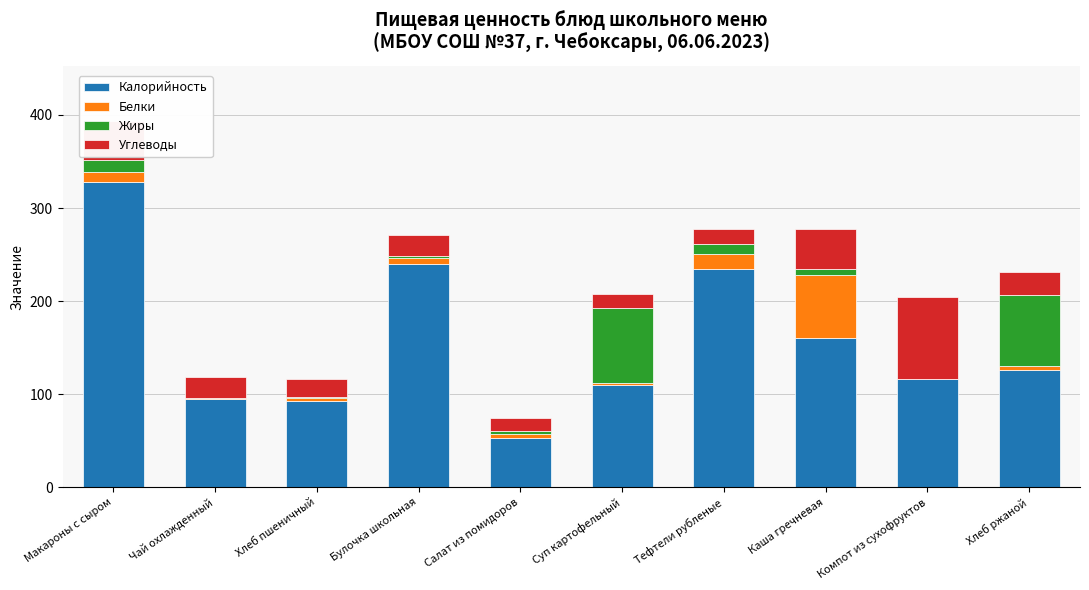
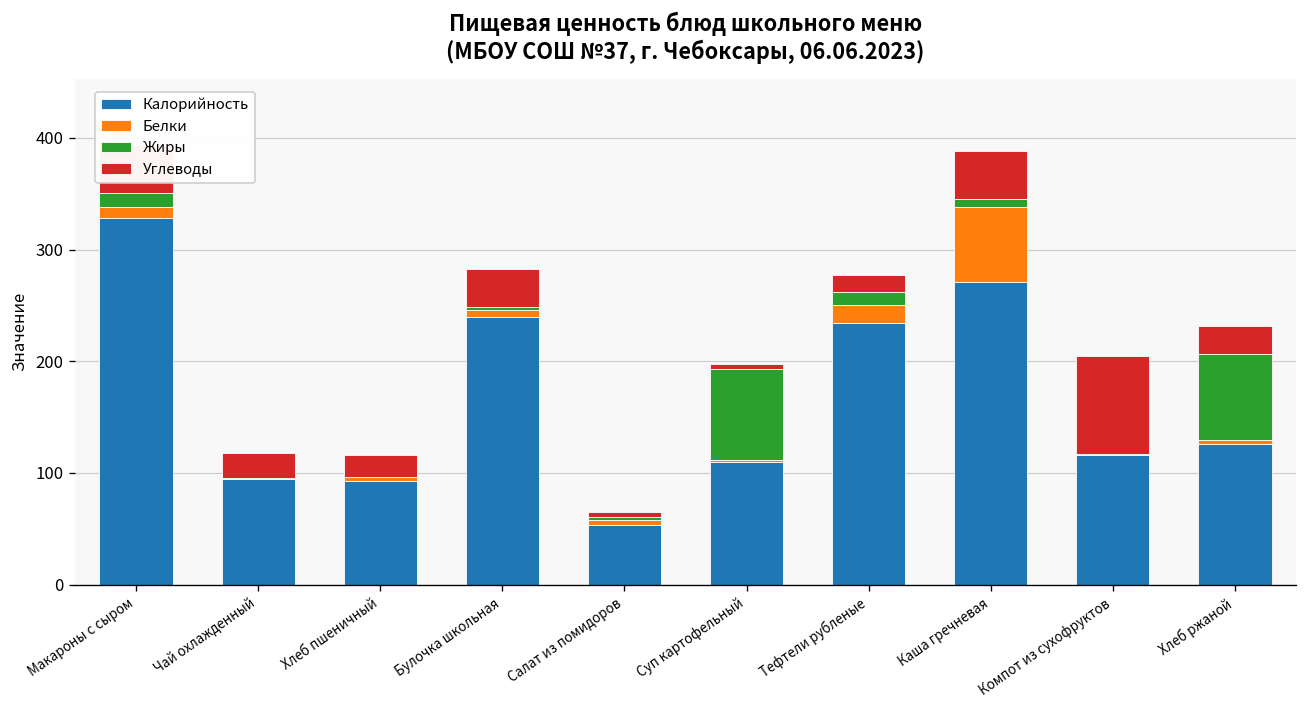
Углеводы, Булочка школьная: 20 -> 30
Углеводы, Салат из помидоров: 10 -> 0
Углеводы, Суп картофельный: 10 -> 0
Калорийность, Каша гречневая: 160 -> 270
